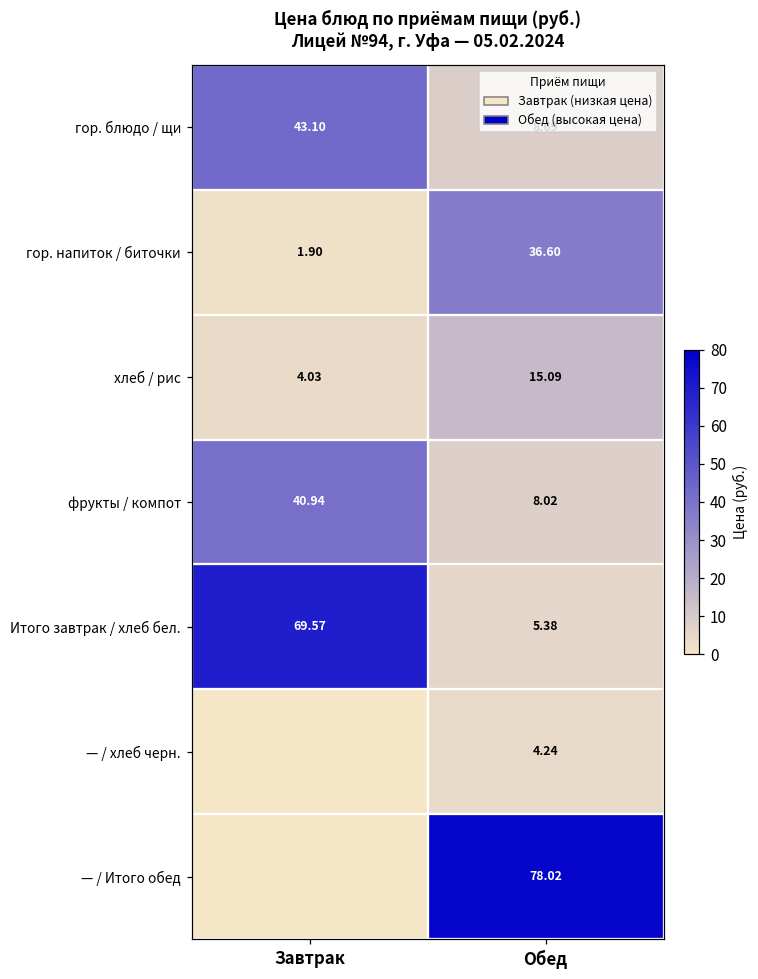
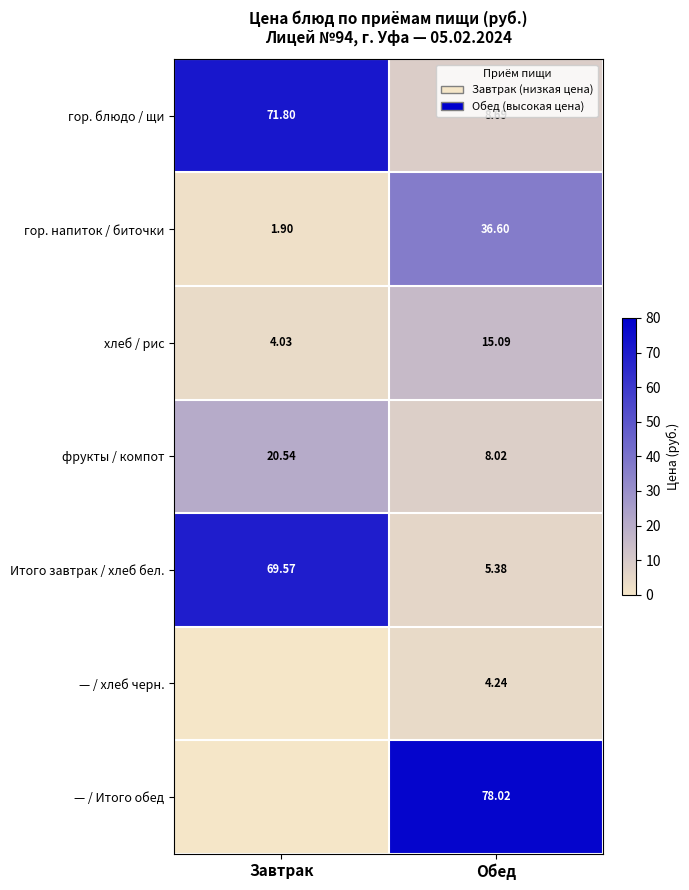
гор. блюдо / щи, Завтрак: 43.10 -> 71.80
фрукты / компот, Завтрак: 40.94 -> 20.54
